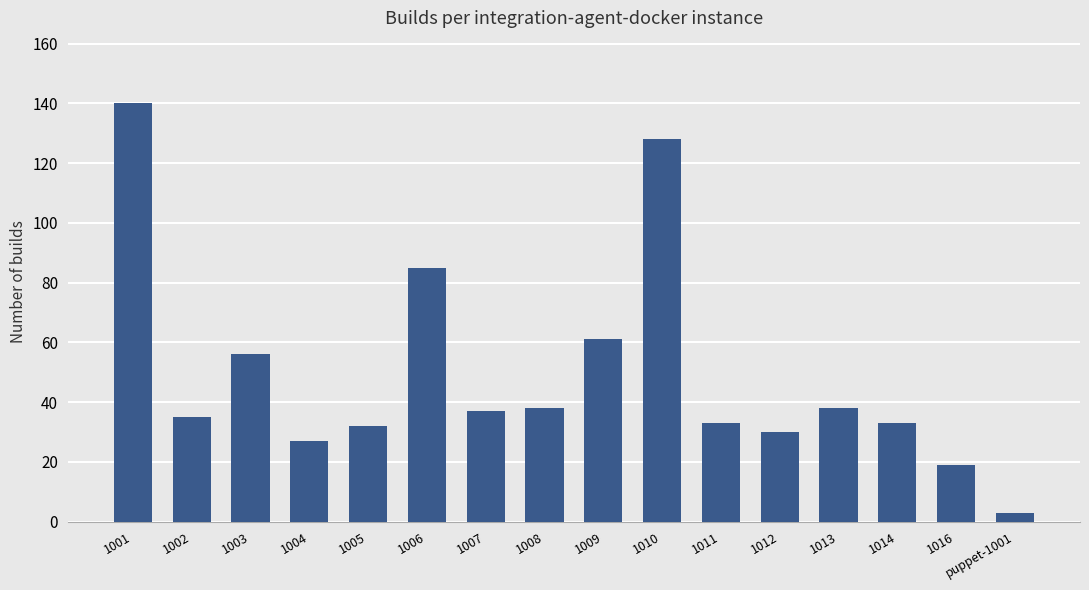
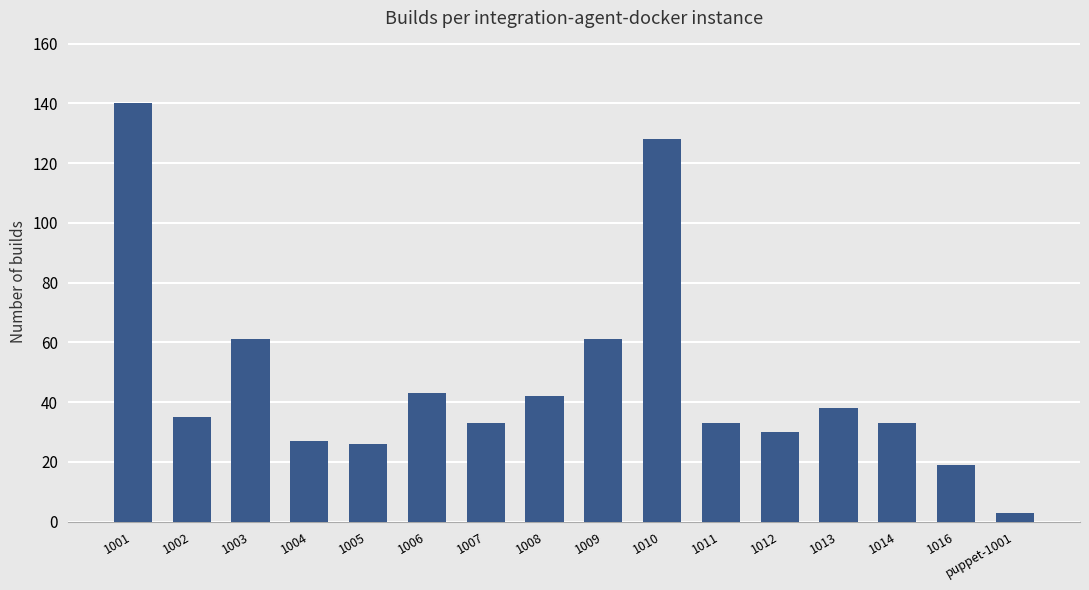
1003: 56 -> 61
1005: 32 -> 26
1006: 85 -> 43
1007: 37 -> 33
1008: 38 -> 42
